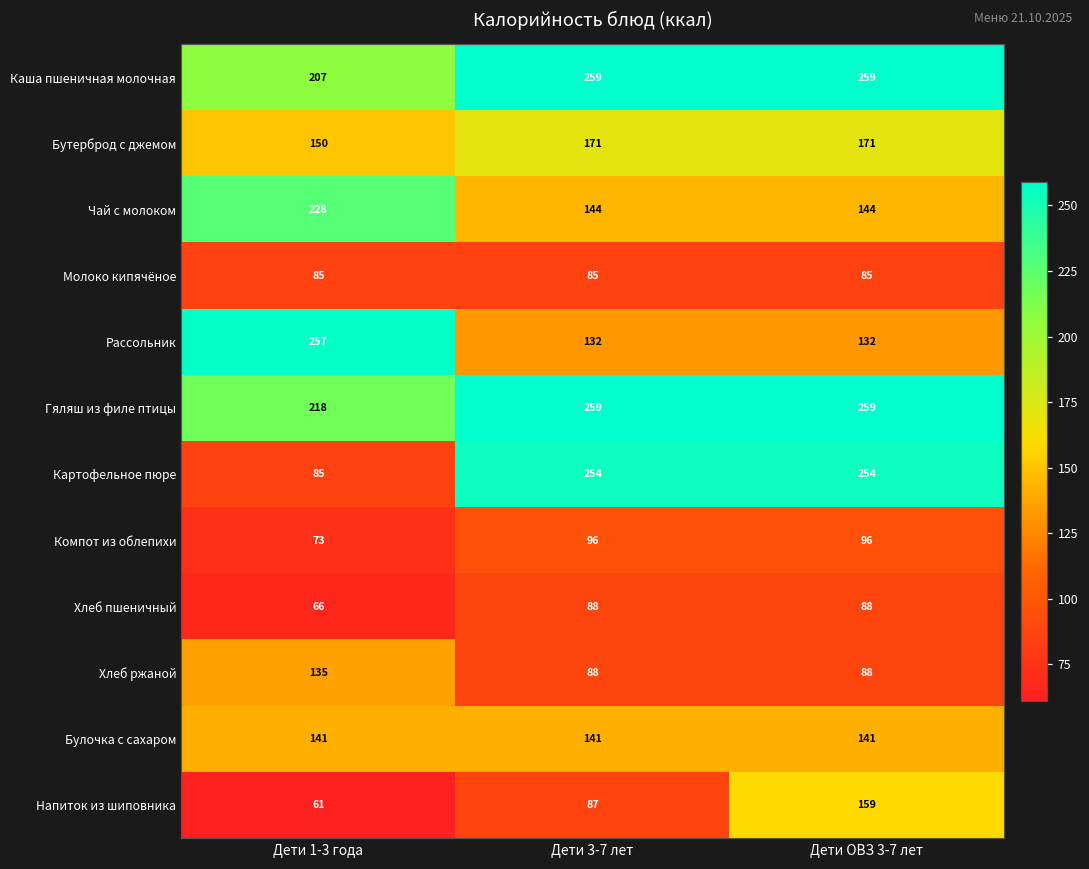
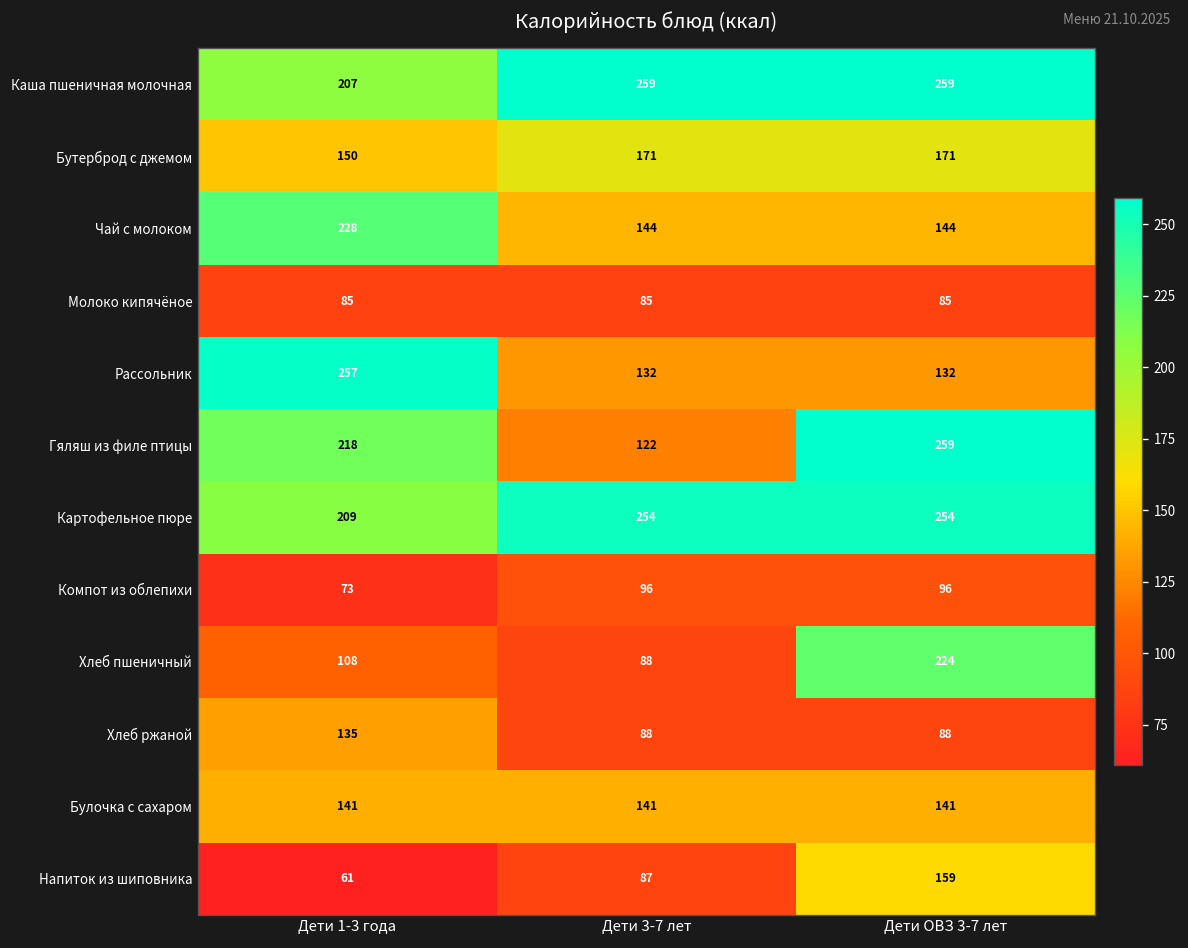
Гяляш из филе птицы, Дети 3-7 лет: 259 -> 122
Картофельное пюре, Дети 1-3 года: 85 -> 209
Хлеб пшеничный, Дети 1-3 года: 66 -> 108
Хлеб пшеничный, Дети ОВЗ 3-7 лет: 88 -> 224
